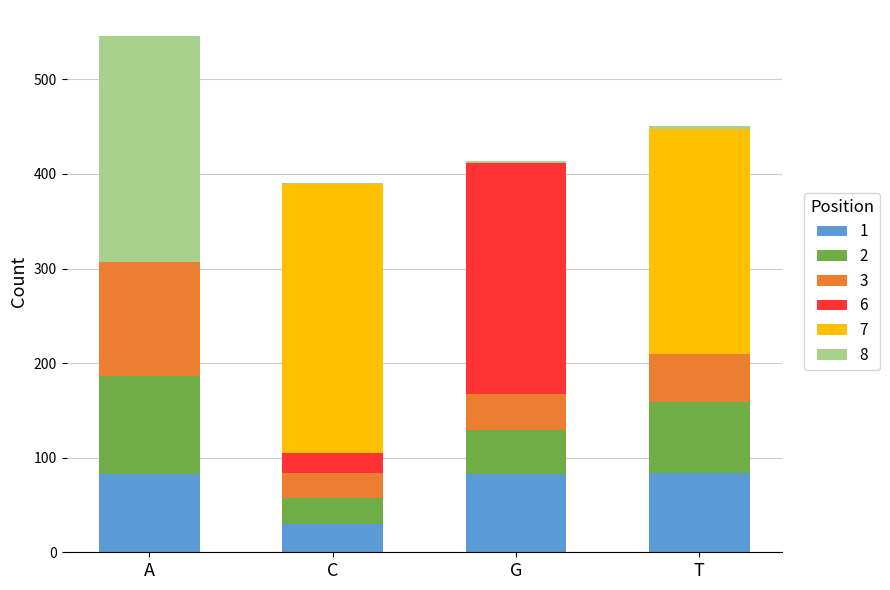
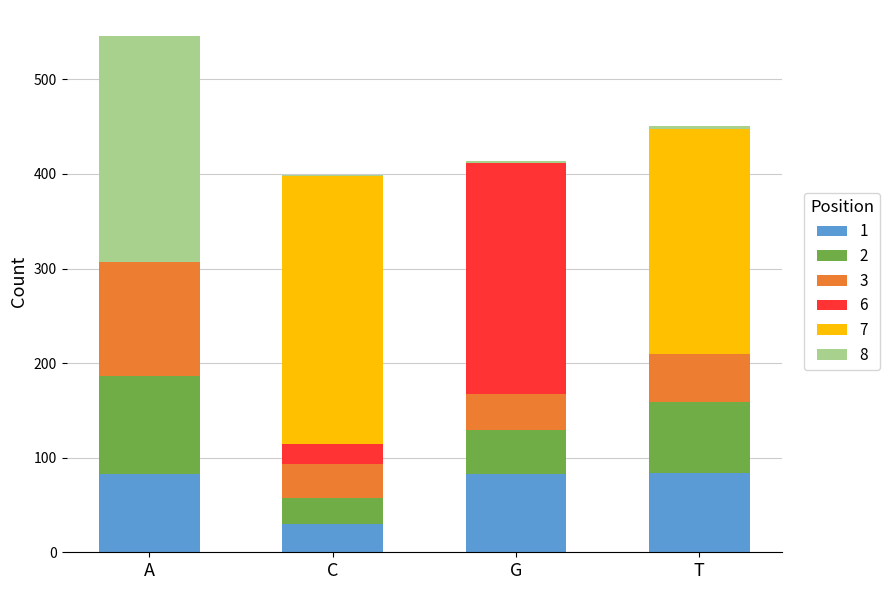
3, C: 30 -> 40
